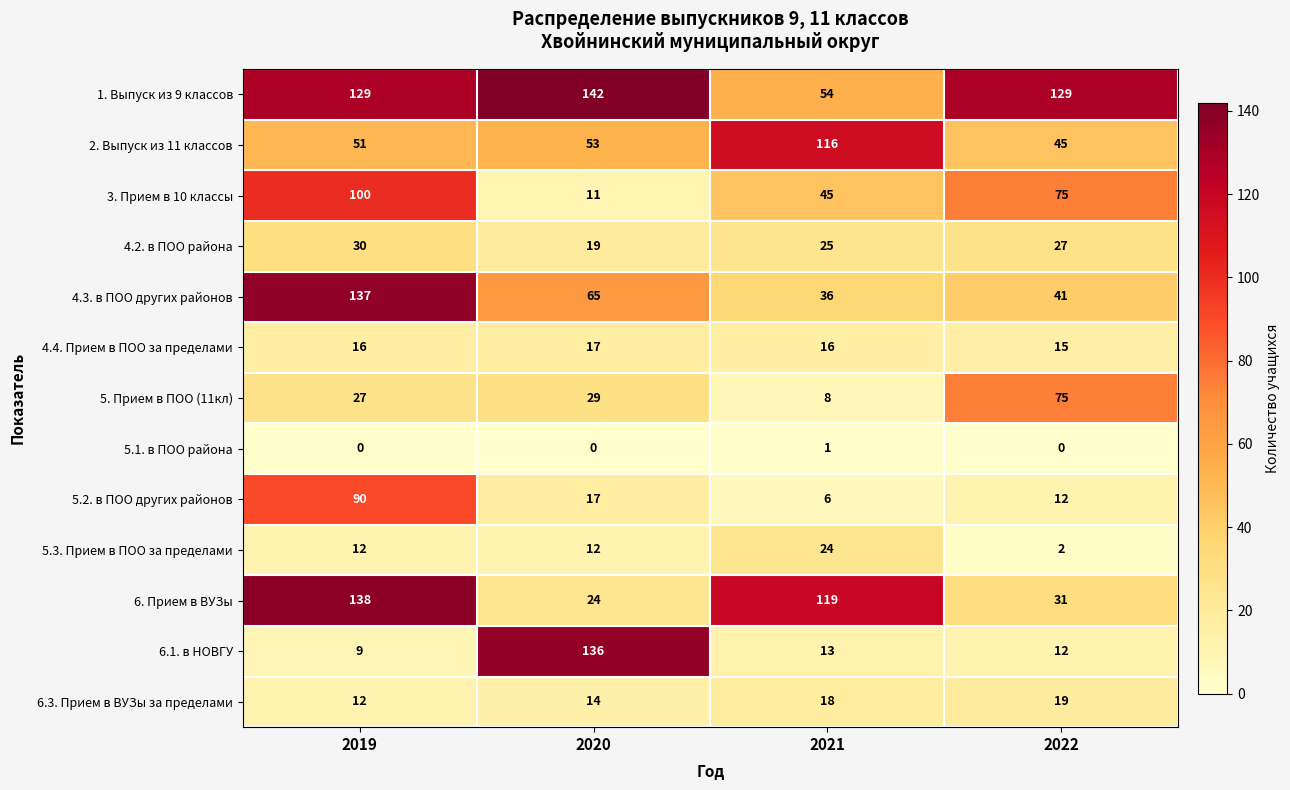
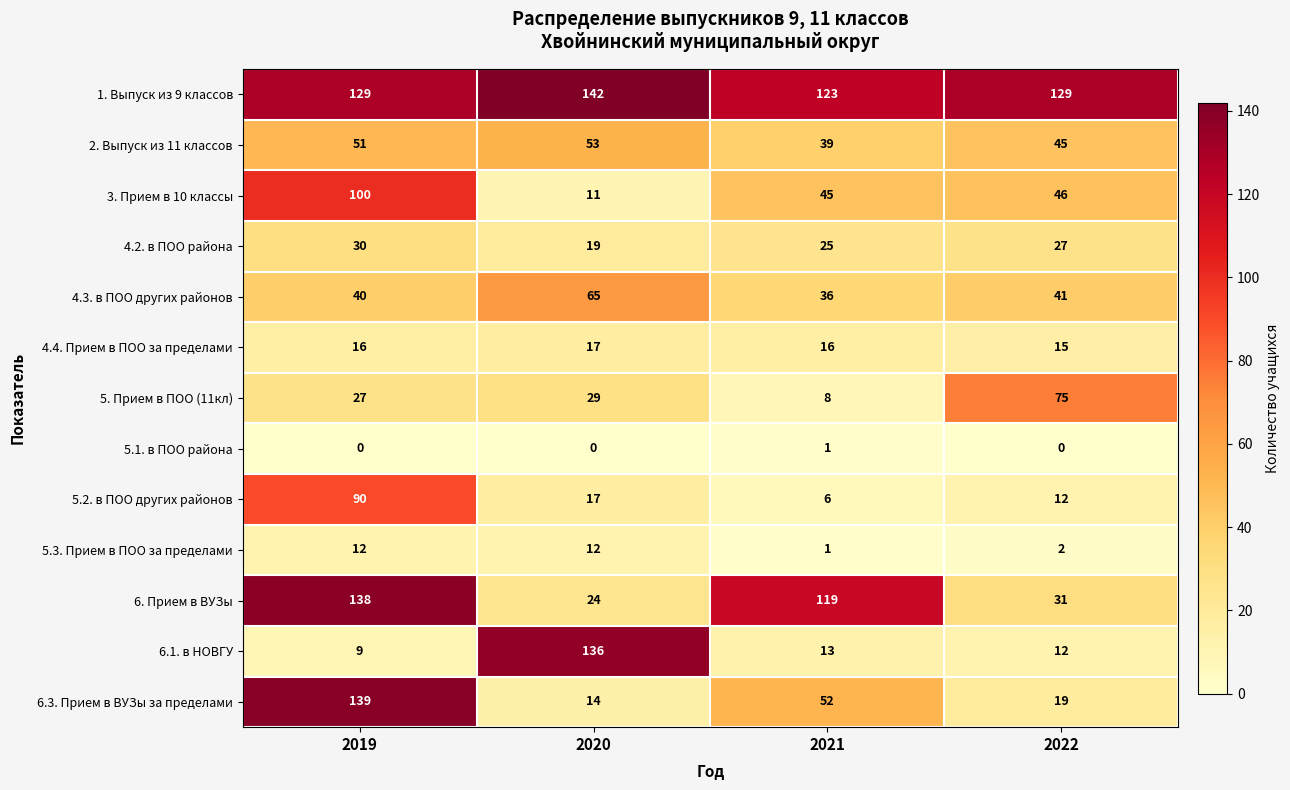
1. Выпуск из 9 классов, 2021: 54 -> 123
2. Выпуск из 11 классов, 2021: 116 -> 39
3. Прием в 10 классы, 2022: 75 -> 46
4.3. в ПОО других районов, 2019: 137 -> 40
5.3. Прием в ПОО за пределами, 2021: 24 -> 1
6.3. Прием в ВУЗы за пределами, 2019: 12 -> 139
6.3. Прием в ВУЗы за пределами, 2021: 18 -> 52
